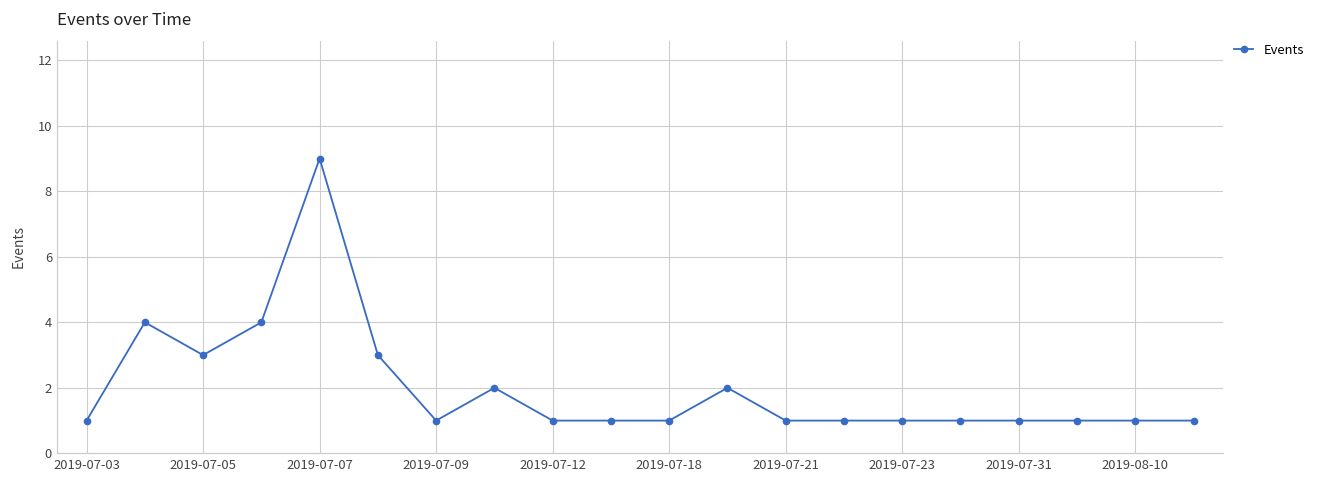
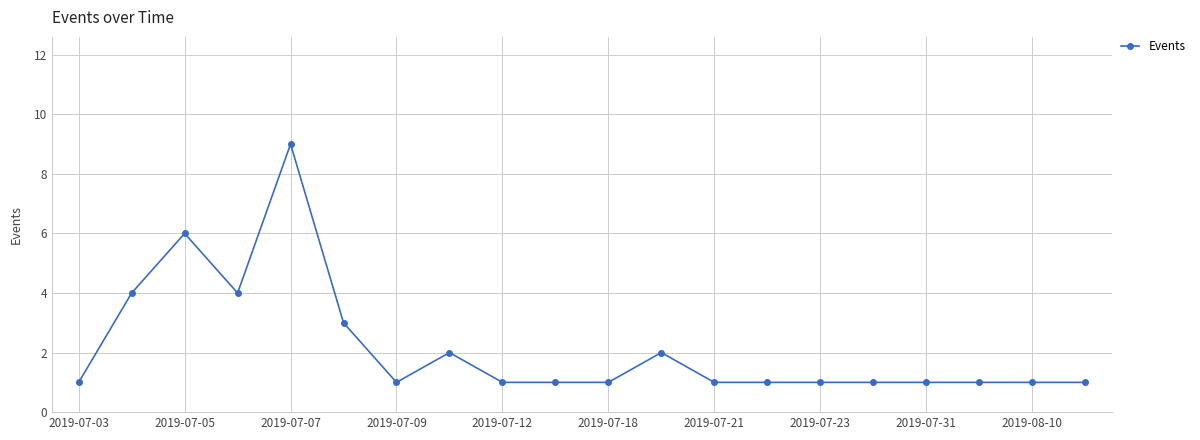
2019-07-05: 3 -> 6
